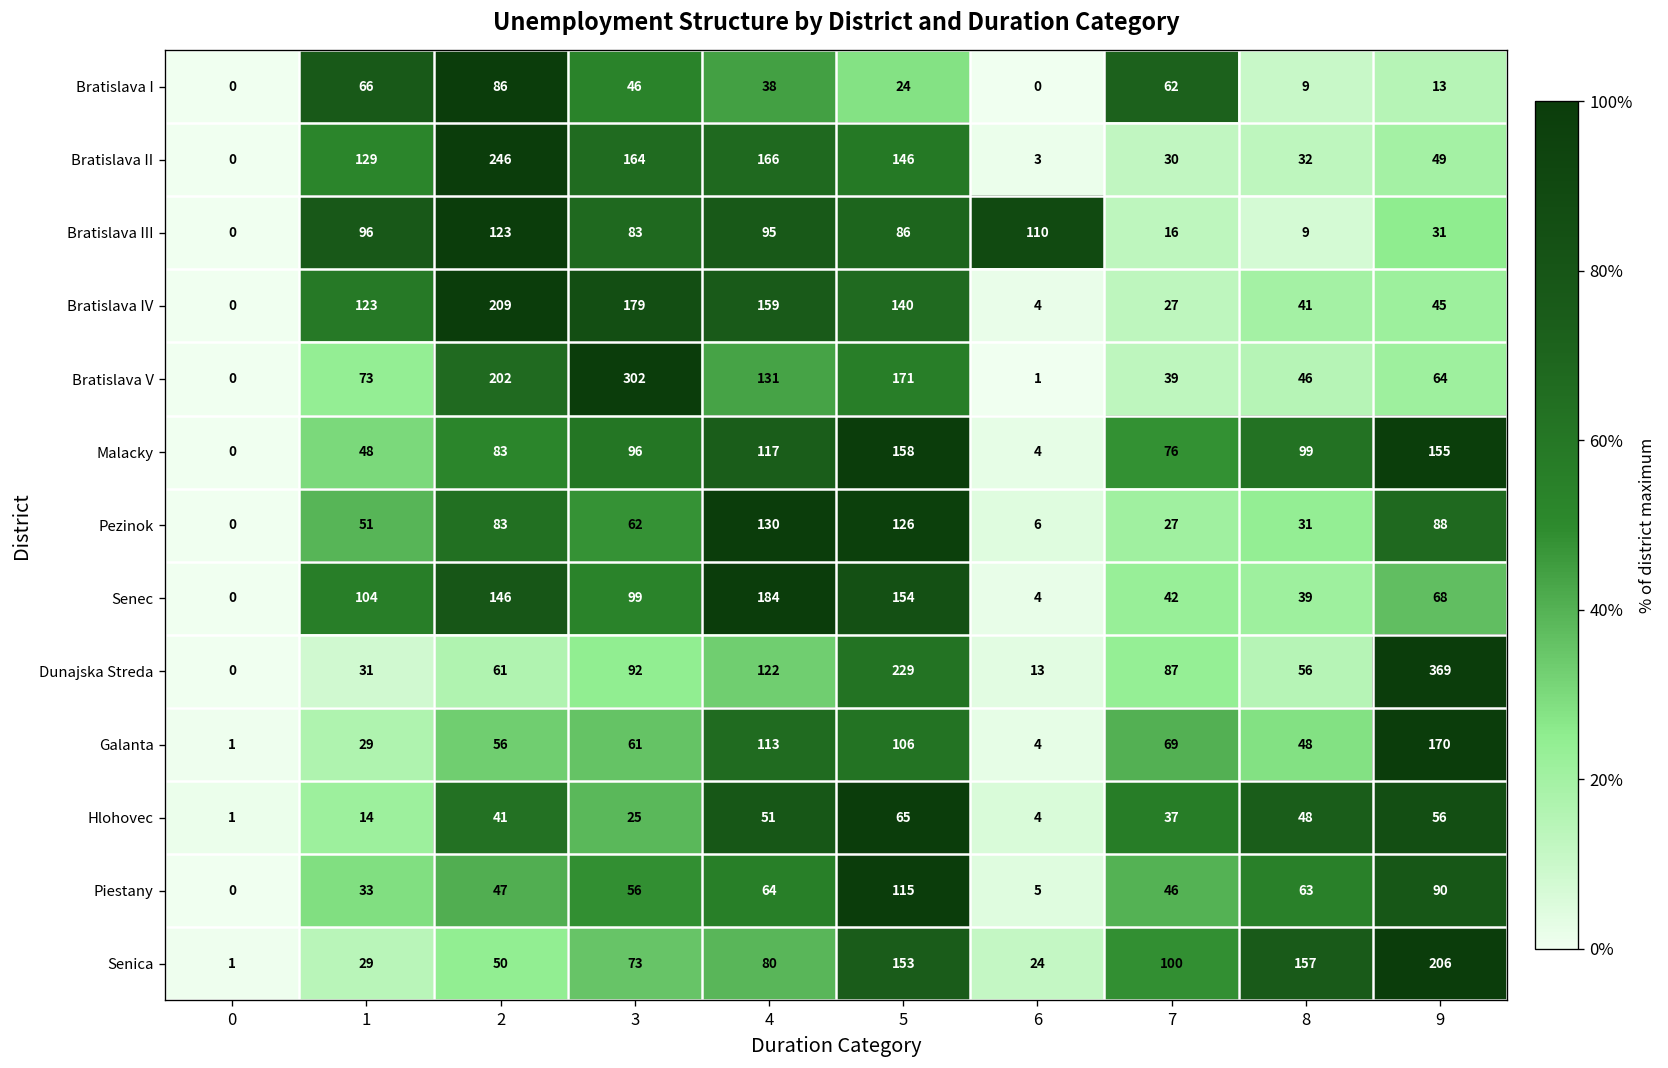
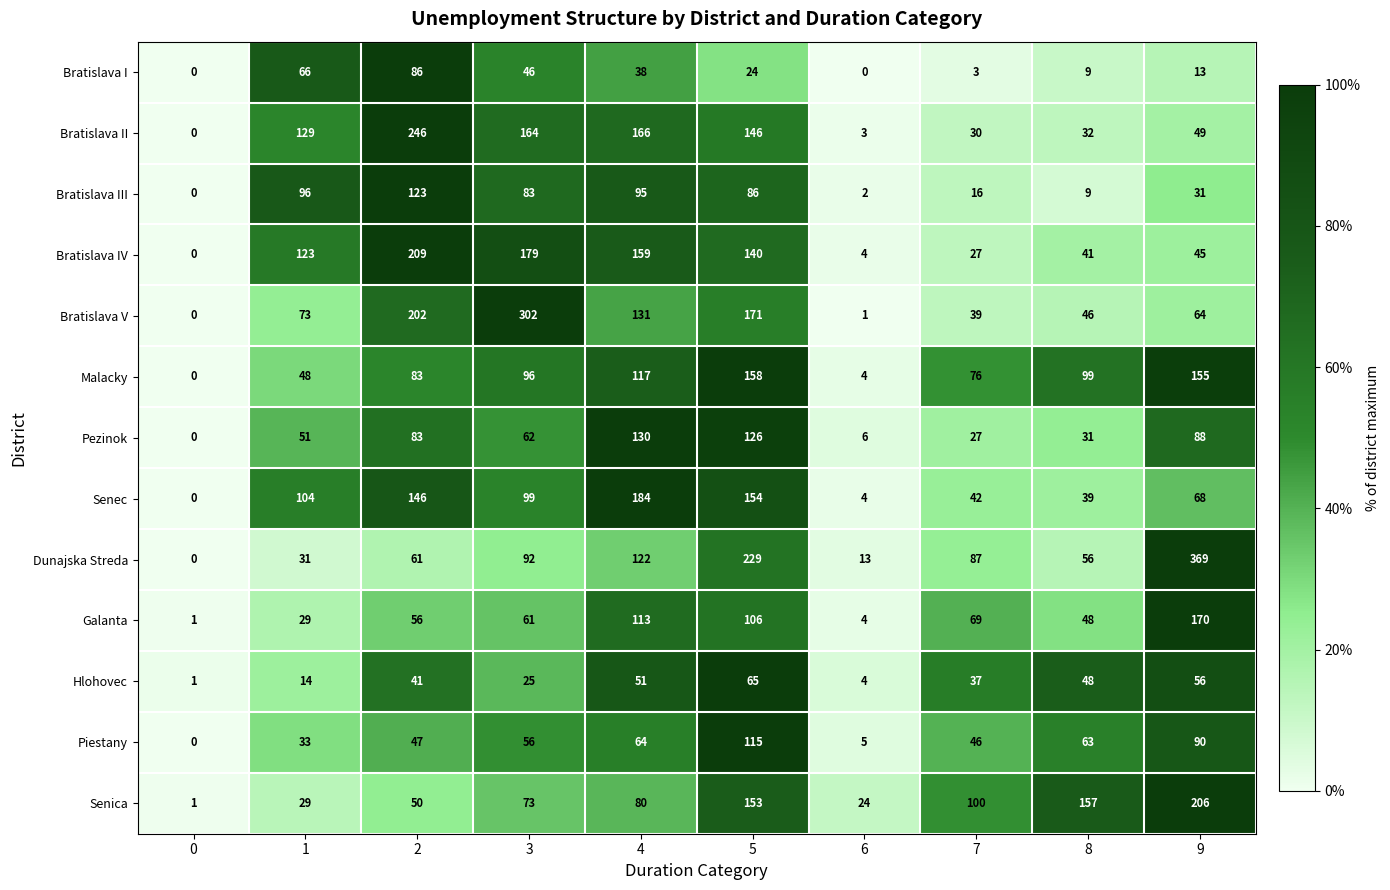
Bratislava I, 7: 62 -> 3
Bratislava III, 6: 110 -> 2
